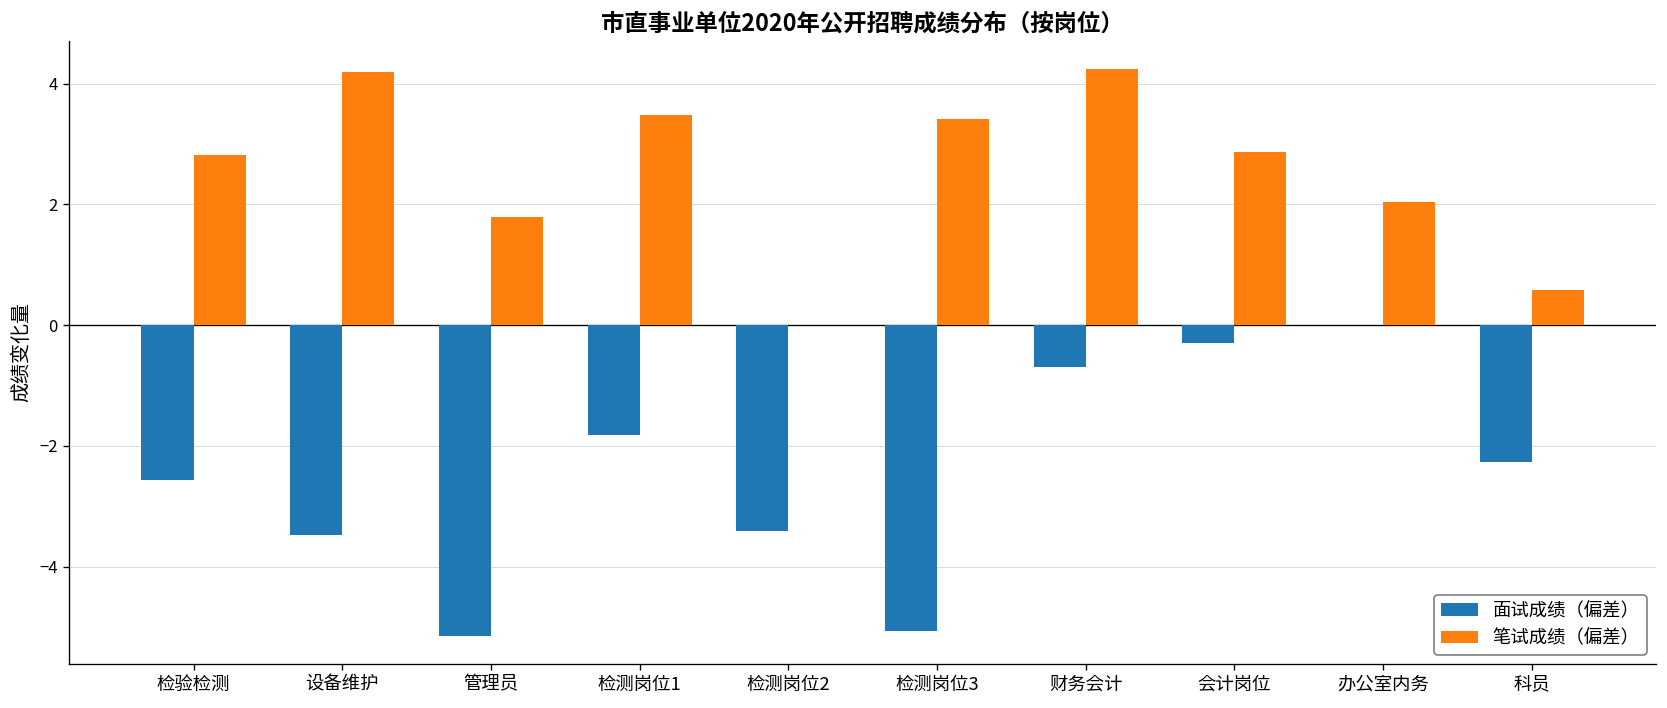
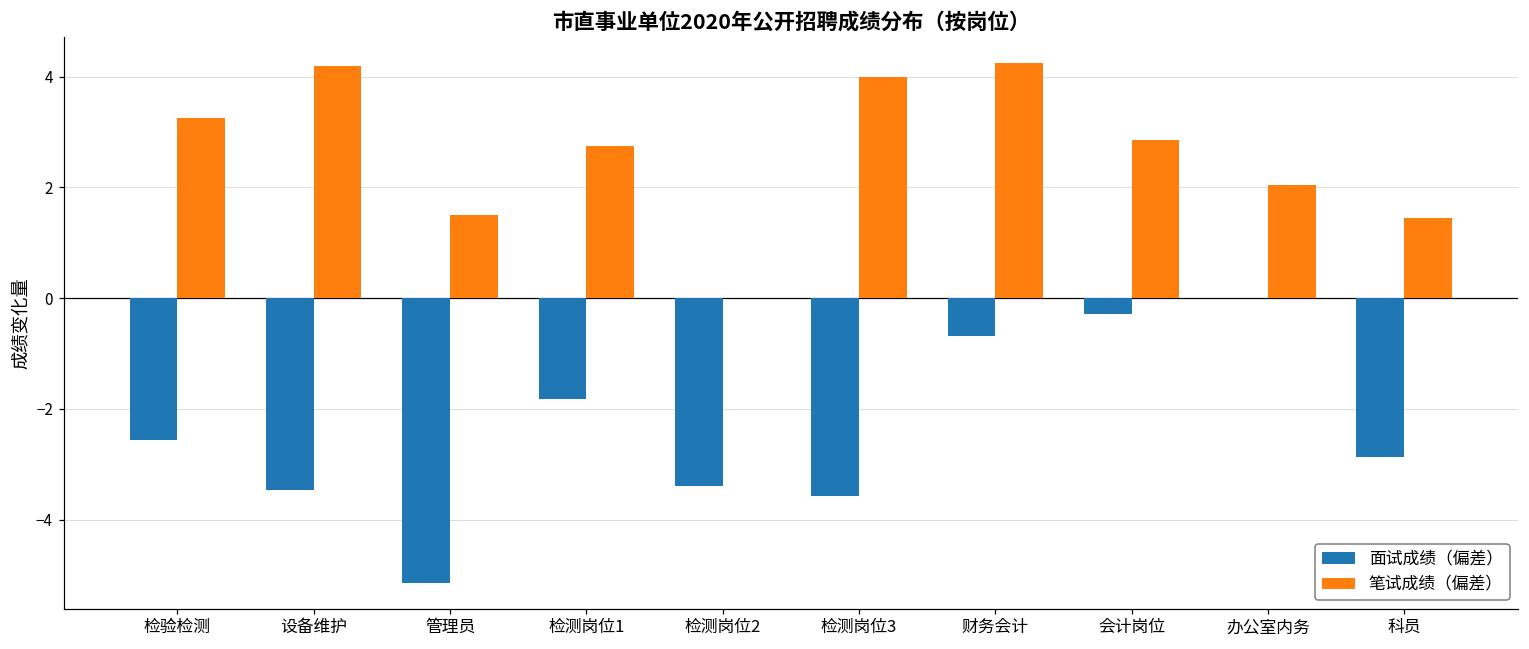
笔试成绩（偏差）, 检验检测: 2.8 -> 3.3
笔试成绩（偏差）, 管理员: 1.8 -> 1.5
笔试成绩（偏差）, 检测岗位1: 3.5 -> 2.8
面试成绩（偏差）, 检测岗位3: -5.1 -> -3.6
笔试成绩（偏差）, 检测岗位3: 3.4 -> 4.0
面试成绩（偏差）, 科员: -2.3 -> -2.9
笔试成绩（偏差）, 科员: 0.6 -> 1.4
